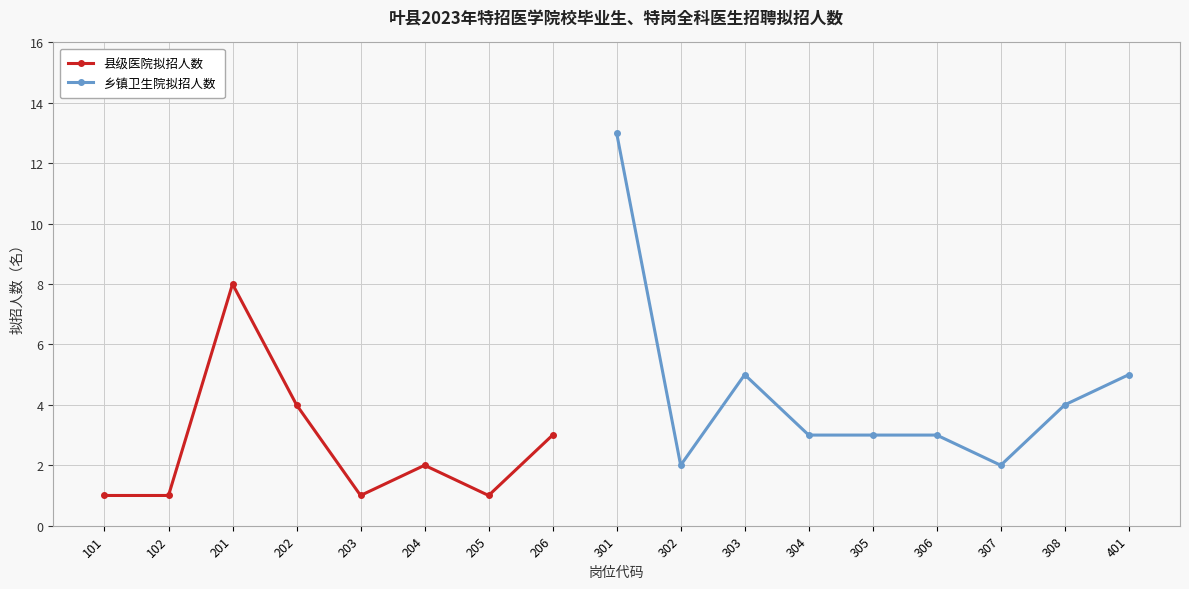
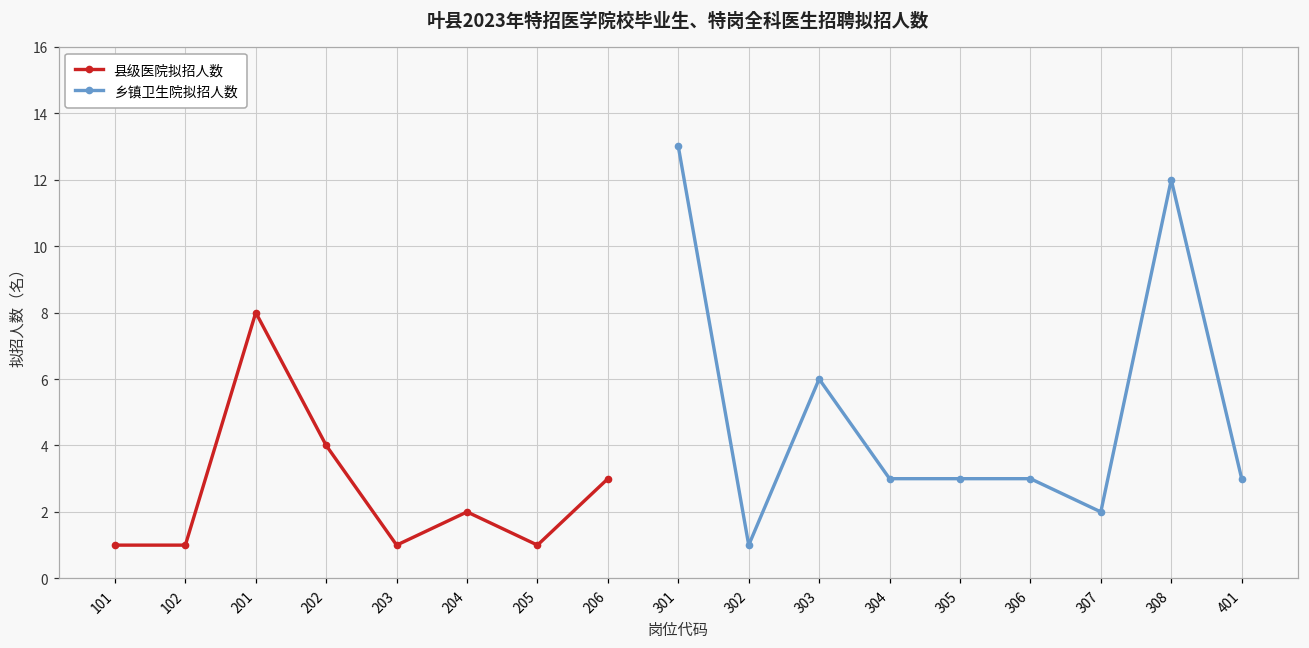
乡镇卫生院拟招人数, 302: 2 -> 1
乡镇卫生院拟招人数, 303: 5 -> 6
乡镇卫生院拟招人数, 308: 4 -> 12
乡镇卫生院拟招人数, 401: 5 -> 3
